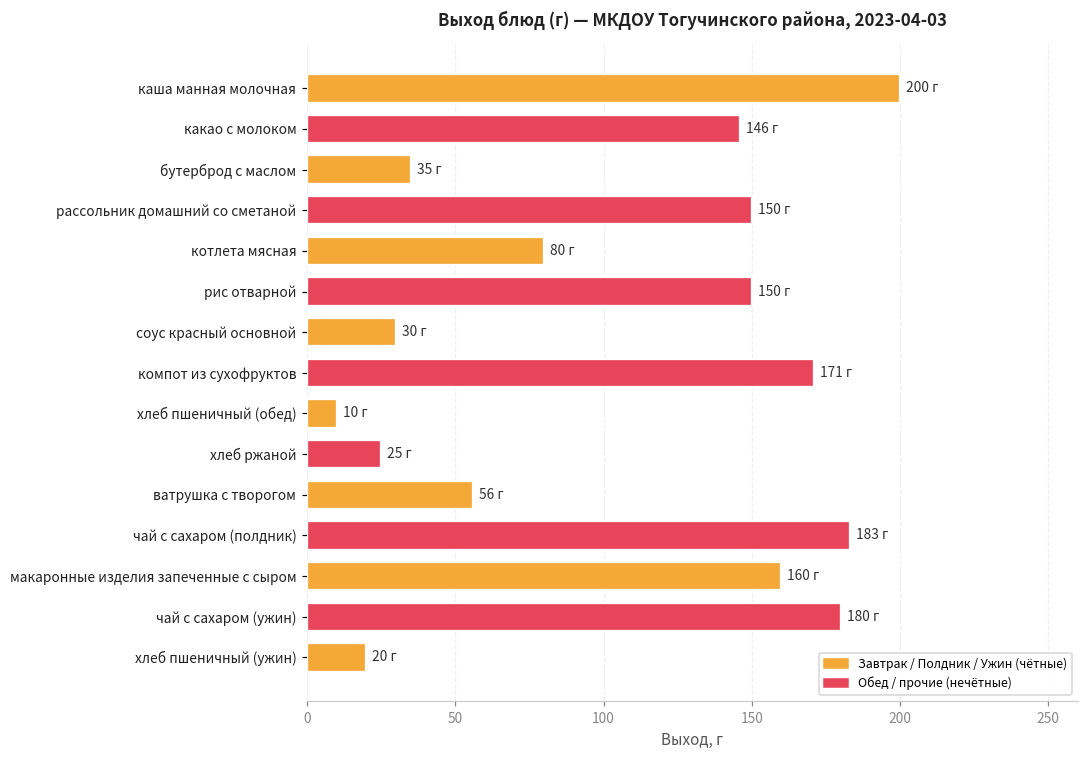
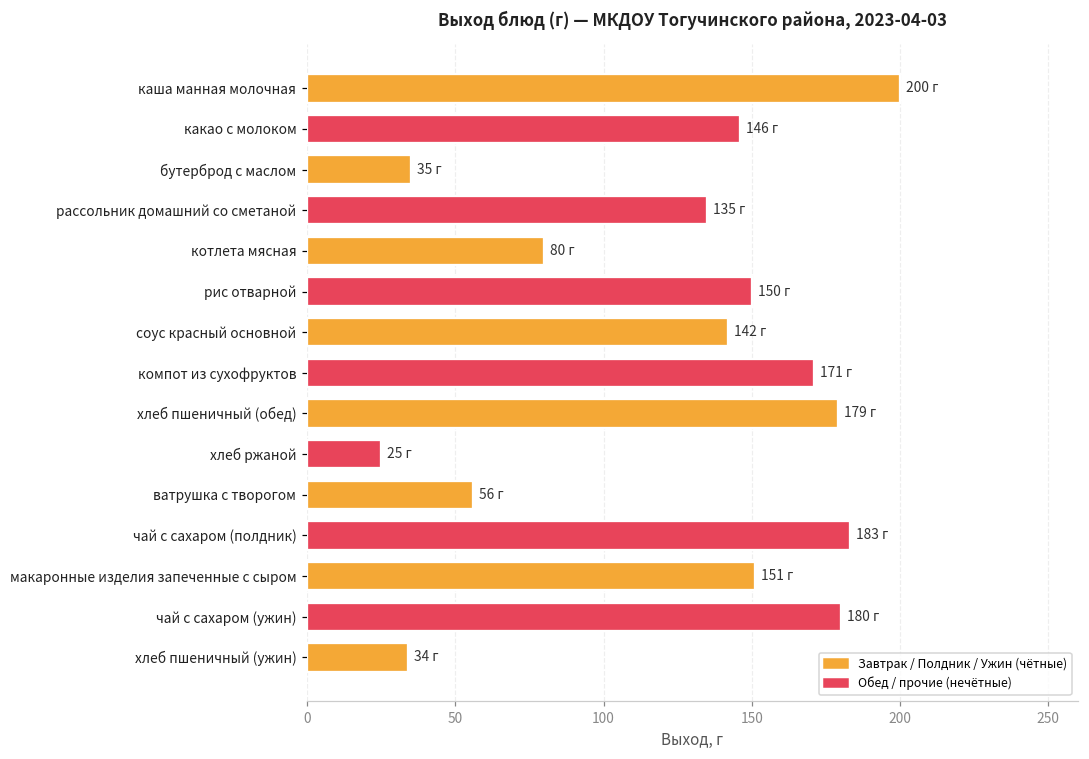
рассольник домашний со сметаной: 150 -> 135
соус красный основной: 30 -> 142
хлеб пшеничный (обед): 10 -> 179
макаронные изделия запеченные с сыром: 160 -> 151
хлеб пшеничный (ужин): 20 -> 34
